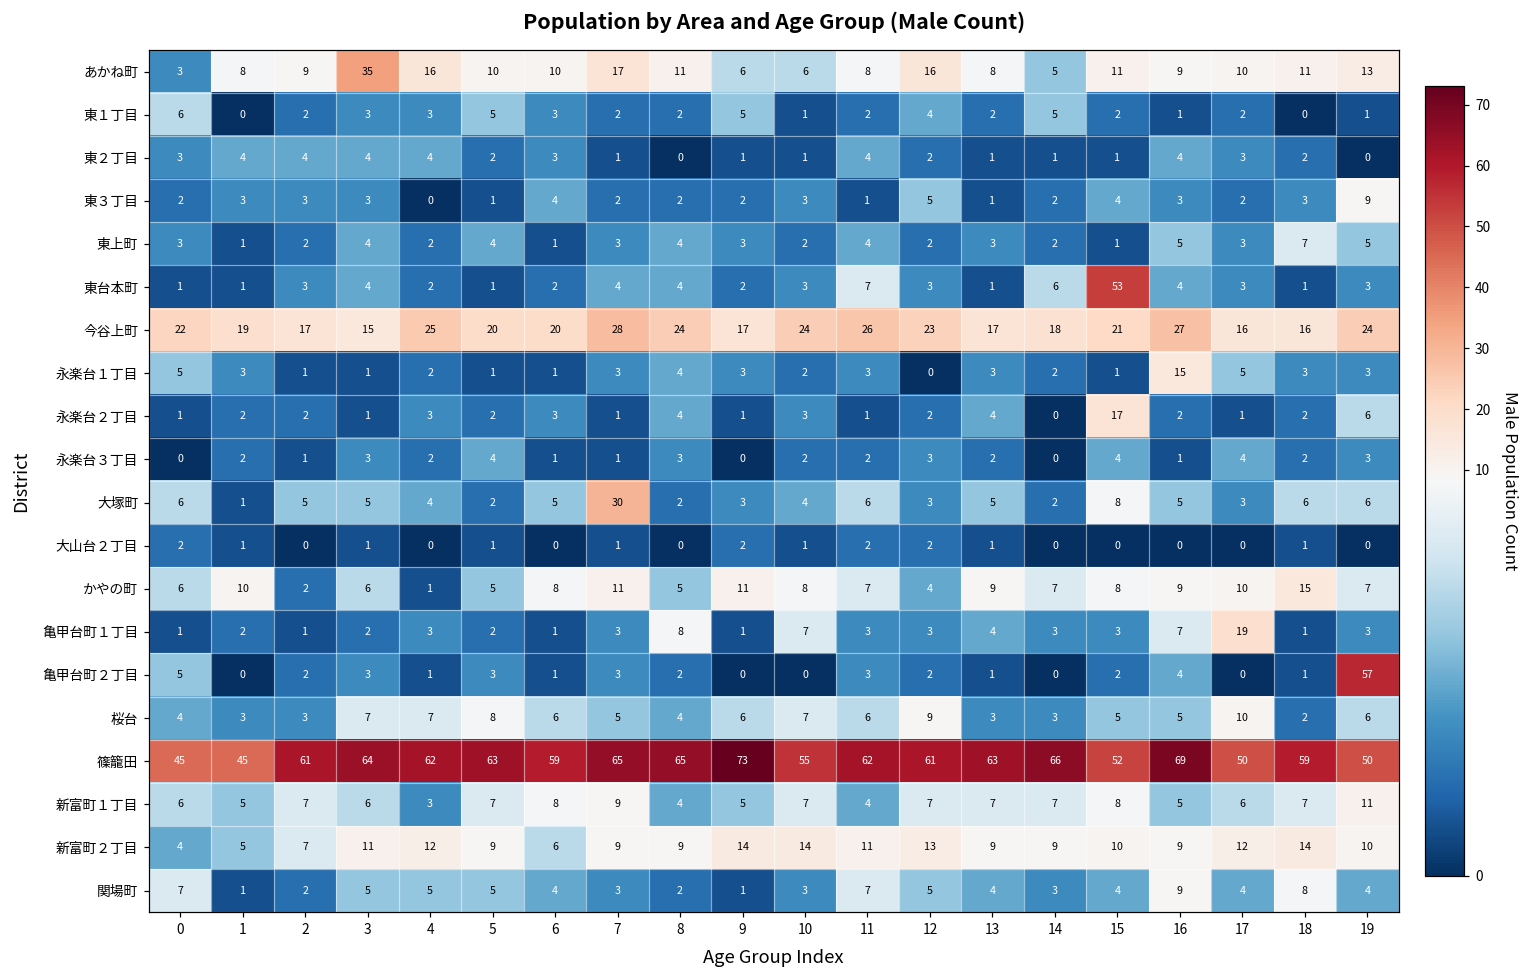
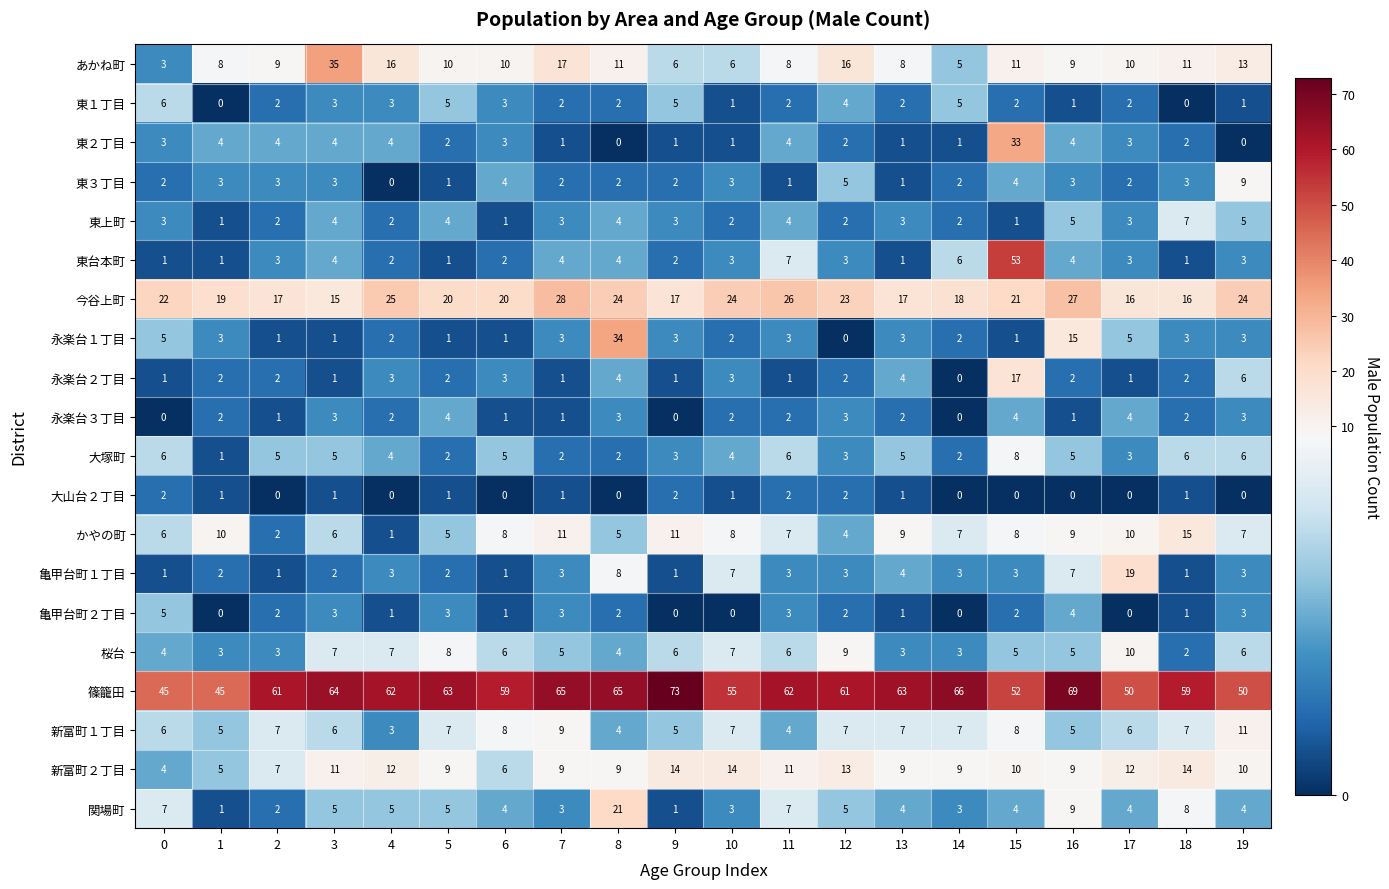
東２丁目, 15: 1 -> 33
永楽台１丁目, 8: 4 -> 34
大塚町, 7: 30 -> 2
亀甲台町２丁目, 19: 57 -> 3
関場町, 8: 2 -> 21
